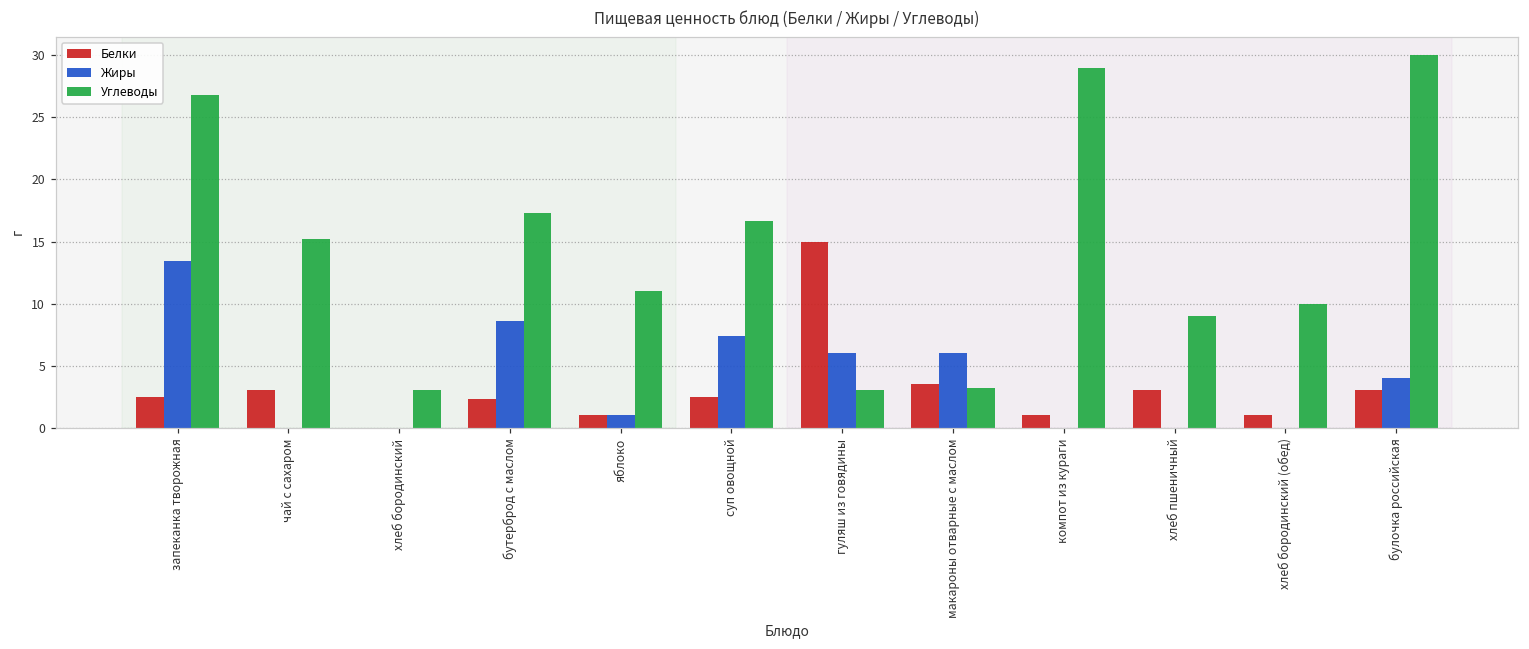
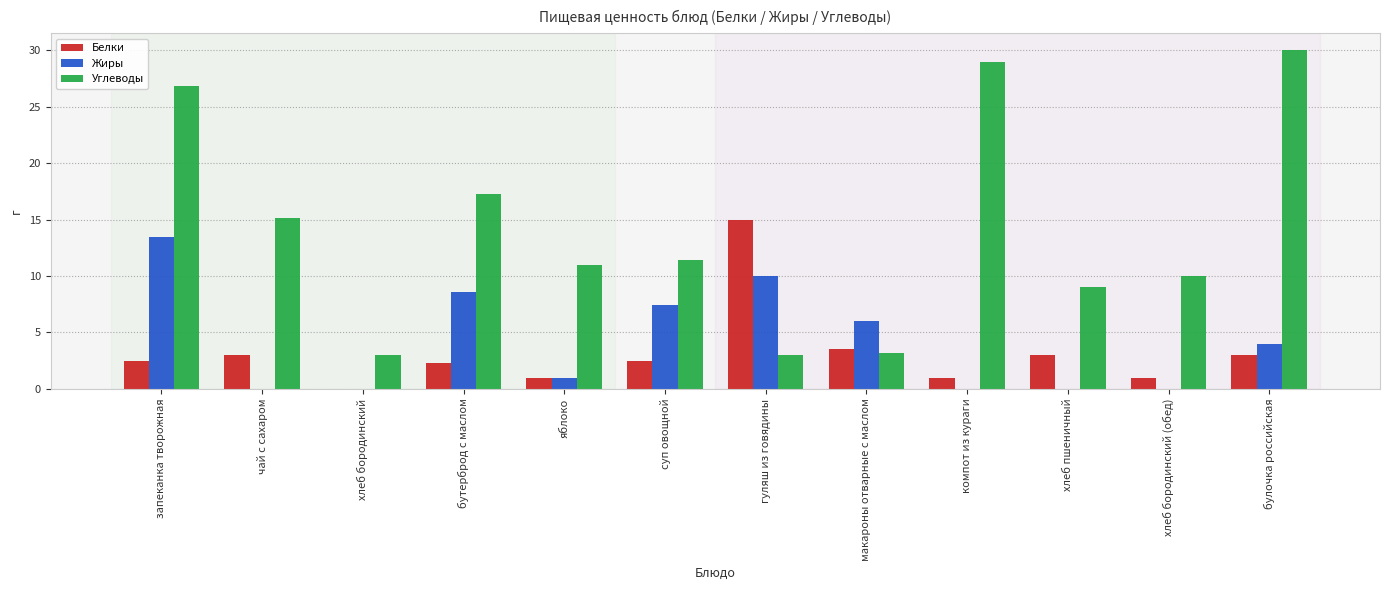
Углеводы, суп овощной: 16.7 -> 11.4
Жиры, гуляш из говядины: 6 -> 10
